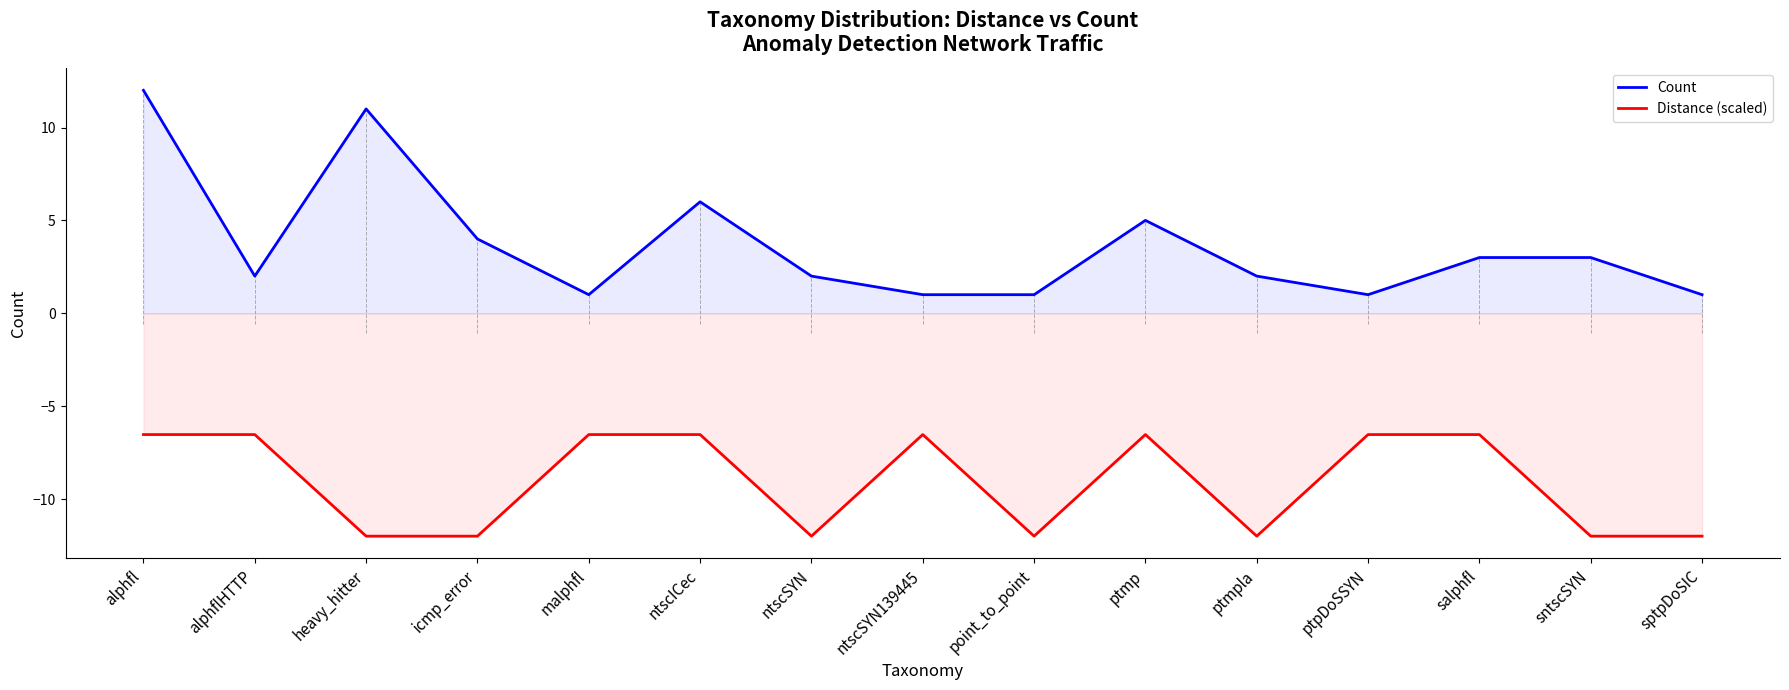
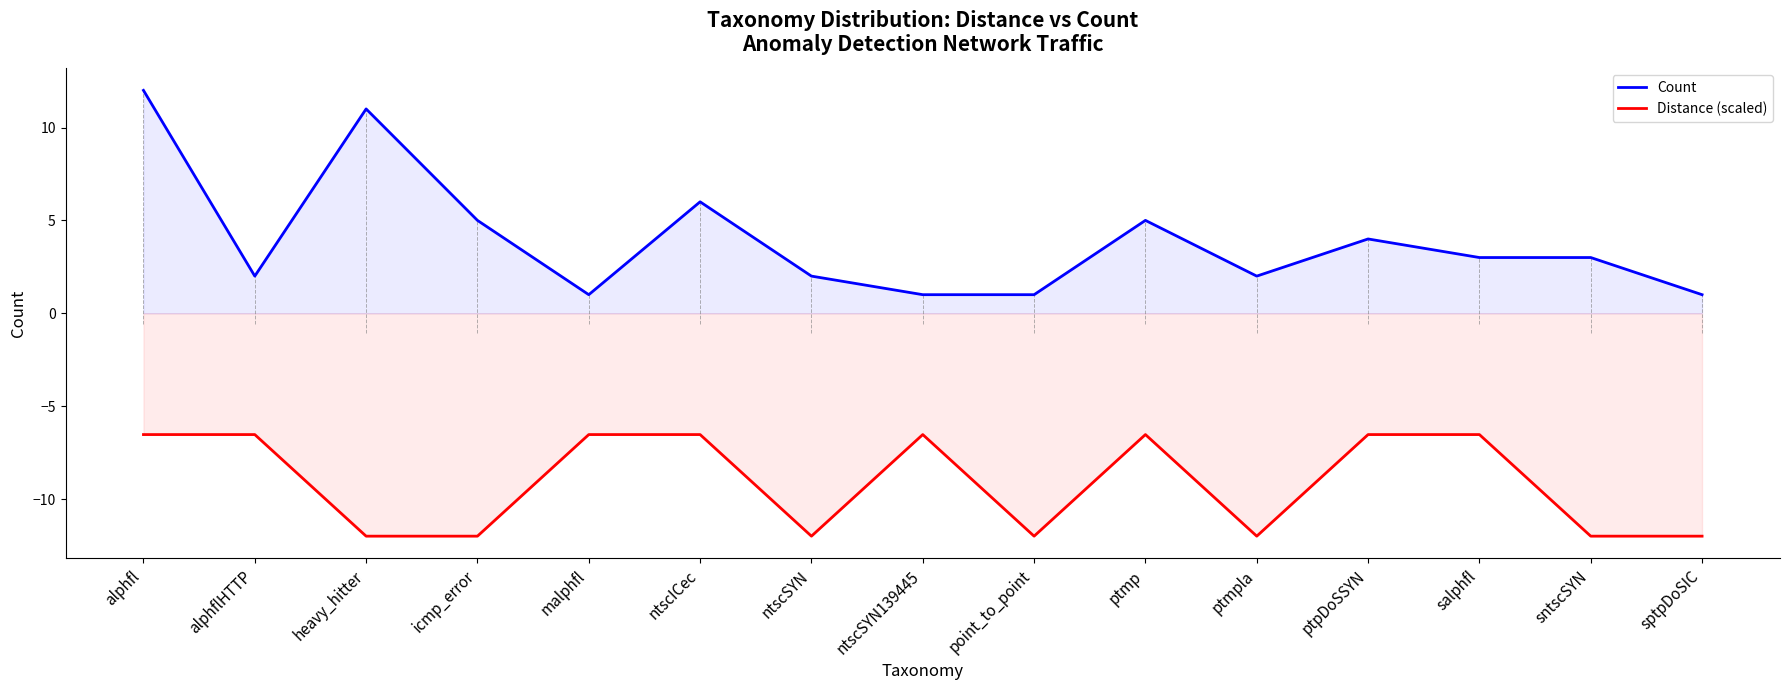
Count, icmp_error: 4 -> 5
Count, ptpDoSSYN: 1 -> 4
